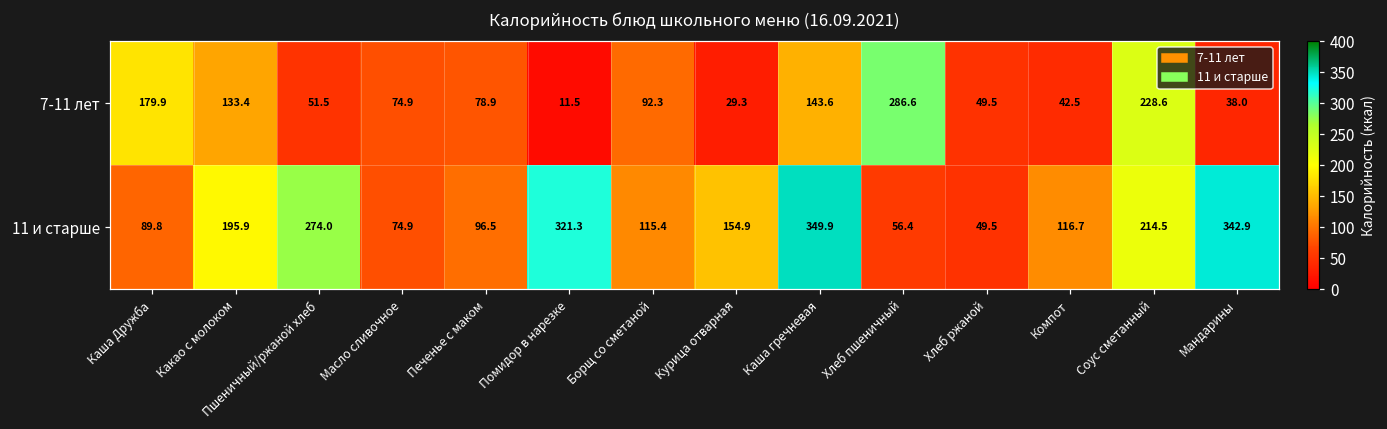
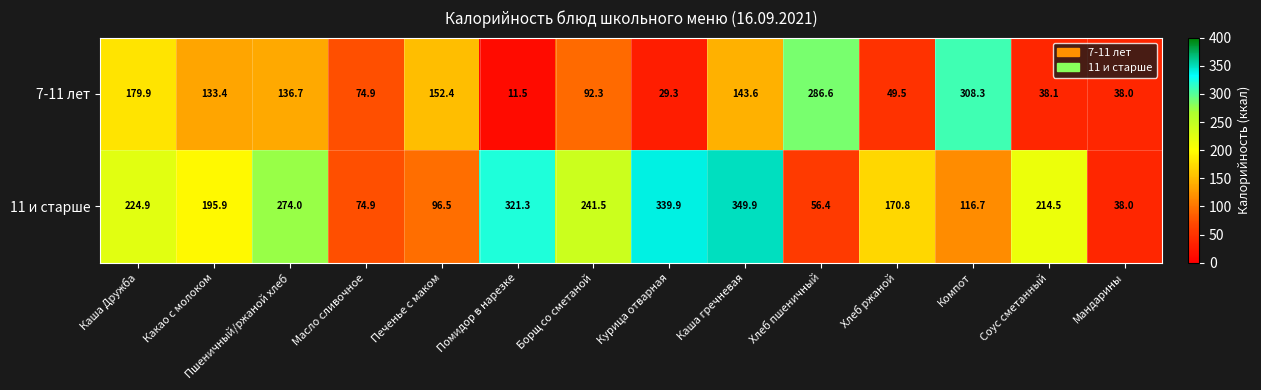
7-11 лет, Пшеничный/ржаной хлеб: 51.5 -> 136.7
7-11 лет, Печенье с маком: 78.9 -> 152.4
7-11 лет, Компот: 42.5 -> 308.3
7-11 лет, Соус сметанный: 228.6 -> 38.1
11 и старше, Каша Дружба: 89.8 -> 224.9
11 и старше, Борщ со сметаной: 115.4 -> 241.5
11 и старше, Курица отварная: 154.9 -> 339.9
11 и старше, Хлеб ржаной: 49.5 -> 170.8
11 и старше, Мандарины: 342.9 -> 38.0
